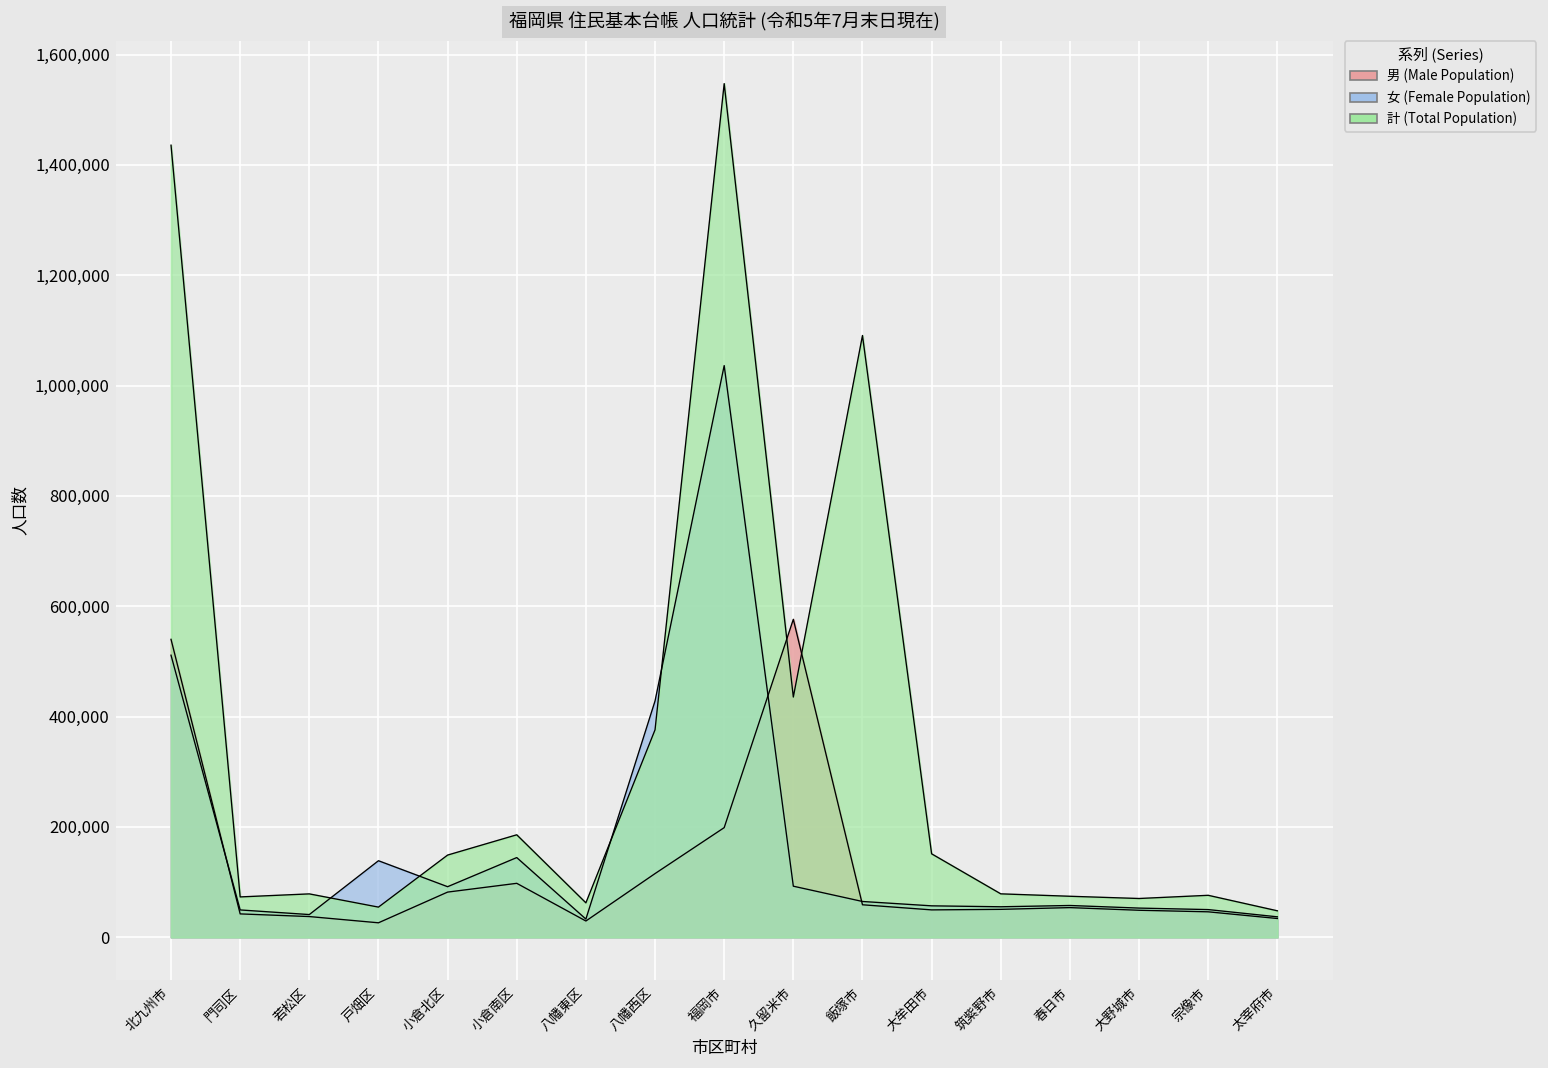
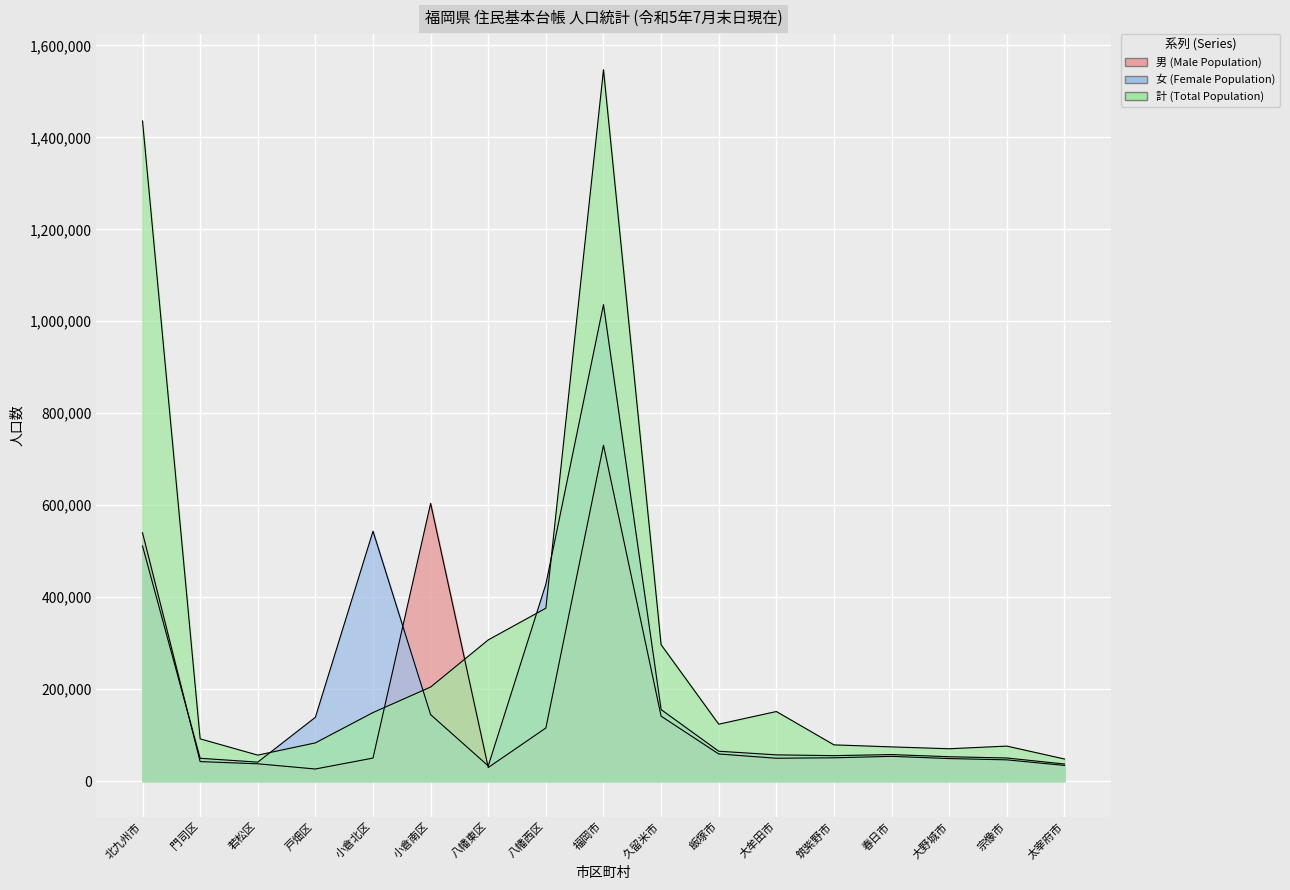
計 (Total Population), 門司区: 70,000 -> 90,000
計 (Total Population), 若松区: 80,000 -> 60,000
計 (Total Population), 戸畑区: 50,000 -> 80,000
男 (Male Population), 小倉北区: 80,000 -> 50,000
女 (Female Population), 小倉北区: 90,000 -> 540,000
男 (Male Population), 小倉南区: 100,000 -> 600,000
計 (Total Population), 小倉南区: 190,000 -> 200,000
計 (Total Population), 八幡東区: 60,000 -> 310,000
男 (Male Population), 福岡市: 200,000 -> 730,000
男 (Male Population), 久留米市: 580,000 -> 140,000
女 (Female Population), 久留米市: 90,000 -> 160,000
計 (Total Population), 久留米市: 440,000 -> 300,000
計 (Total Population), 飯塚市: 1,090,000 -> 120,000
